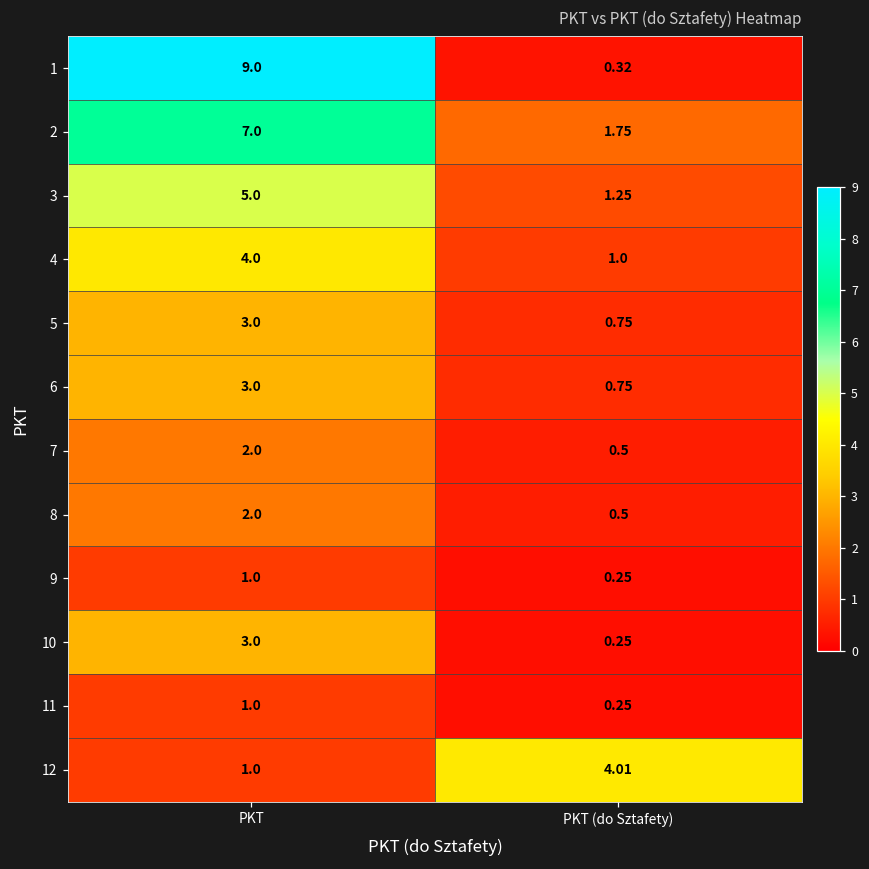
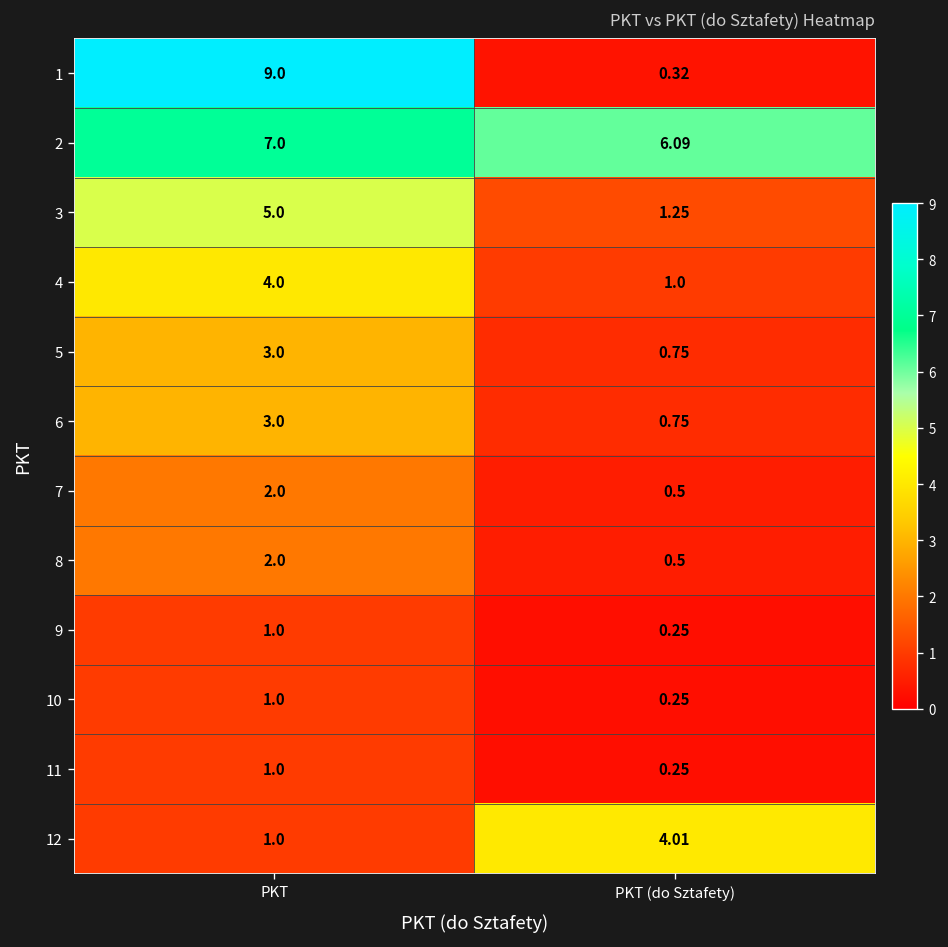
2, PKT (do Sztafety): 1.75 -> 6.09
10, PKT: 3.0 -> 1.0
